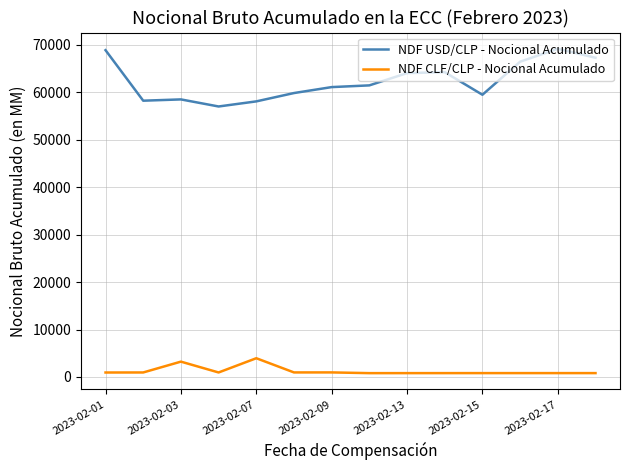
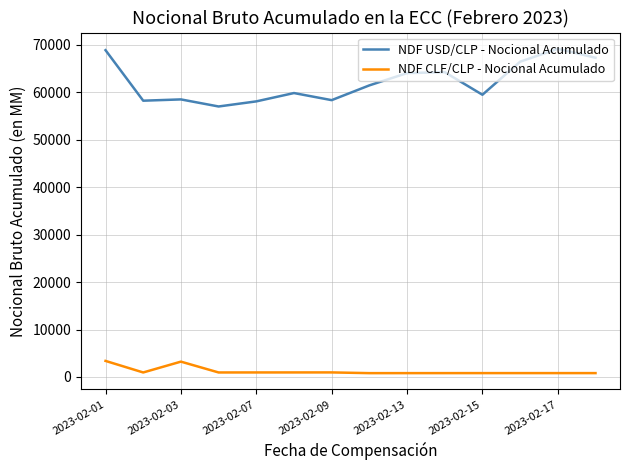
NDF CLF/CLP - Nocional Acumulado, 2023-02-01: 1000 -> 3000
NDF CLF/CLP - Nocional Acumulado, 2023-02-07: 4000 -> 1000
NDF USD/CLP - Nocional Acumulado, 2023-02-09: 61000 -> 58000
